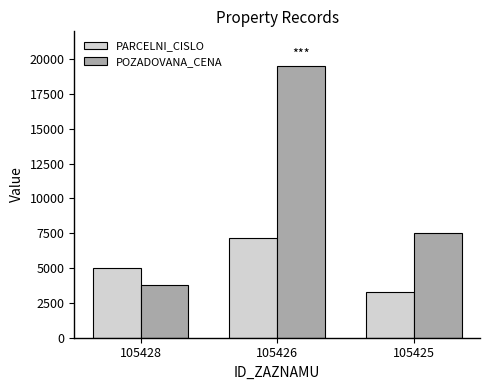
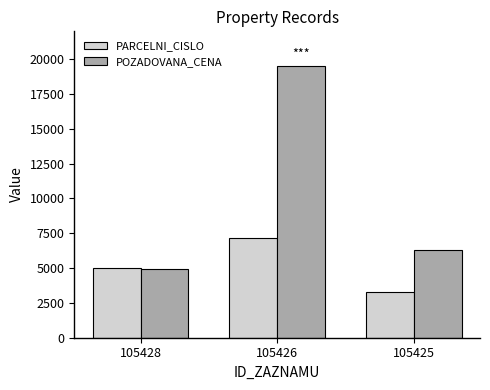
POZADOVANA_CENA, 105428: 3800 -> 4900
POZADOVANA_CENA, 105425: 7500 -> 6300
